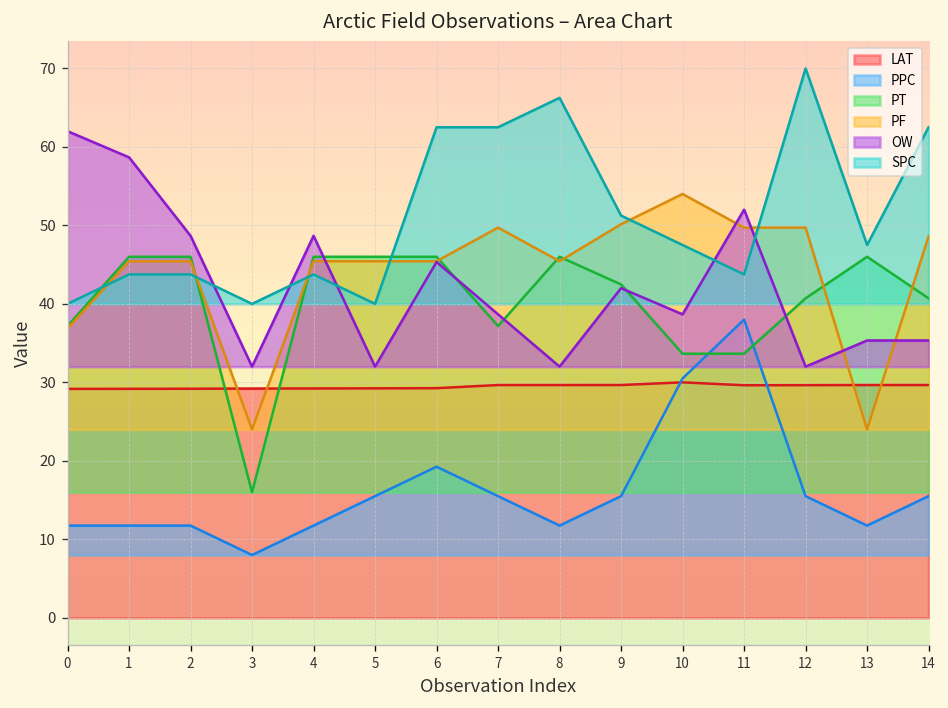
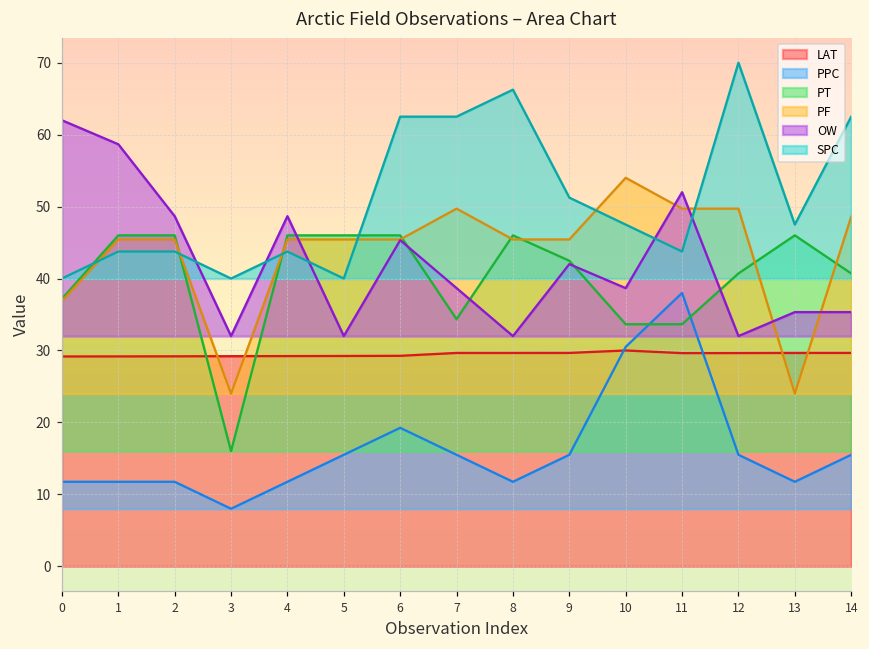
PT, 7: 37 -> 34
PF, 9: 50 -> 45
